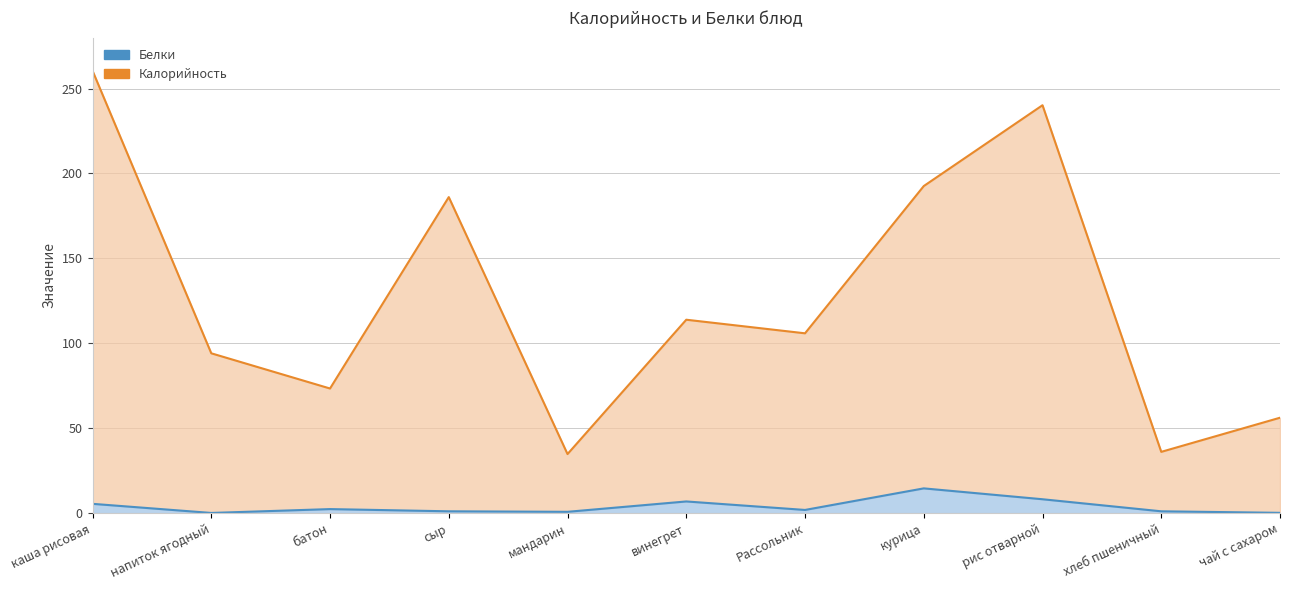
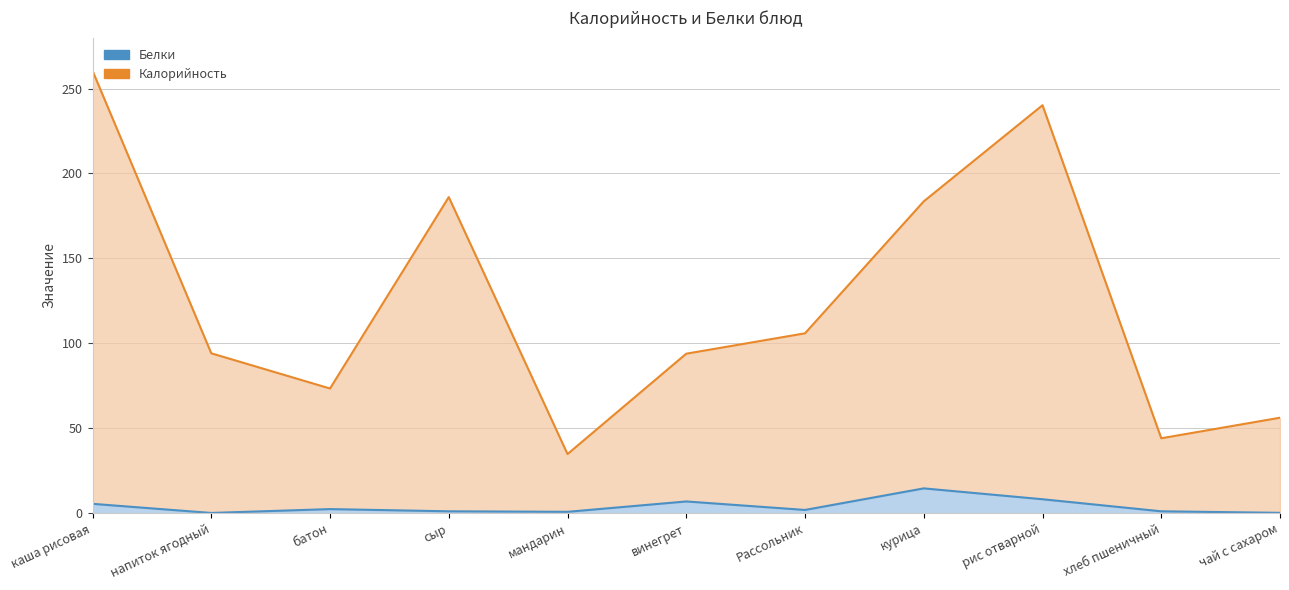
Калорийность, винегрет: 107 -> 87
Калорийность, курица: 178 -> 169
Калорийность, хлеб пшеничный: 35 -> 43
